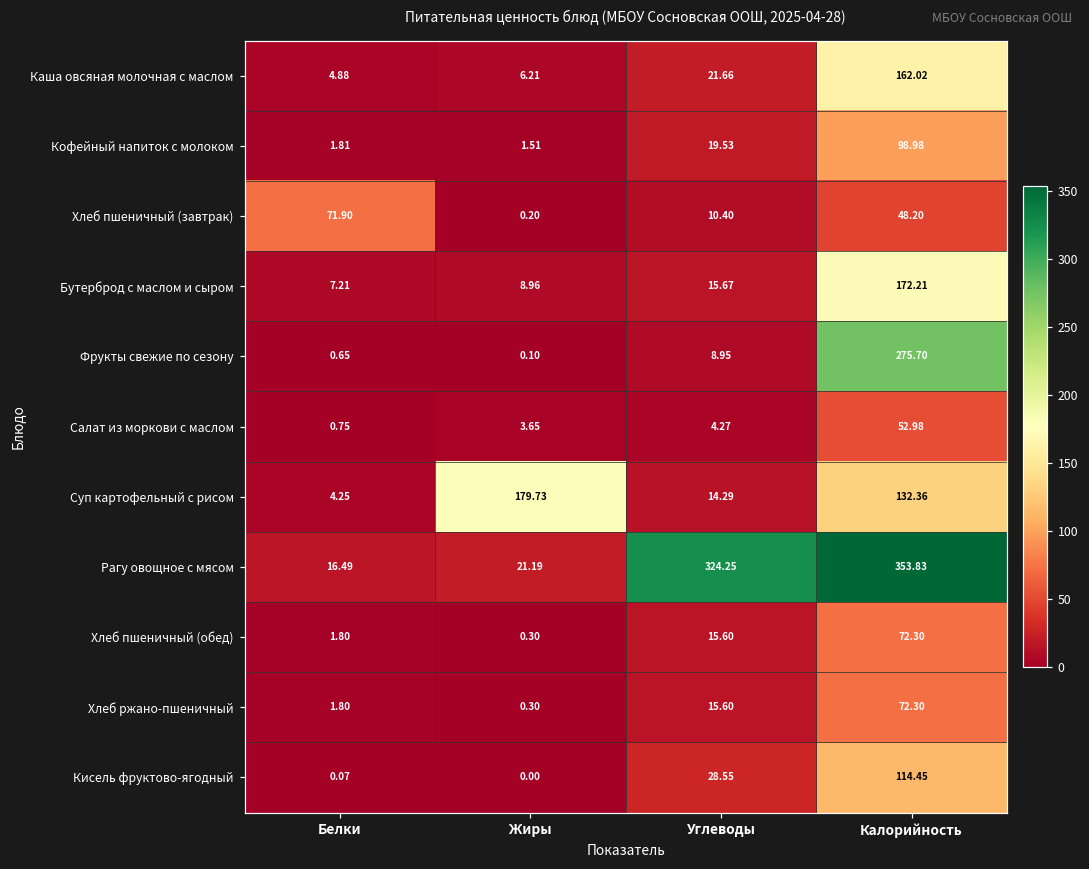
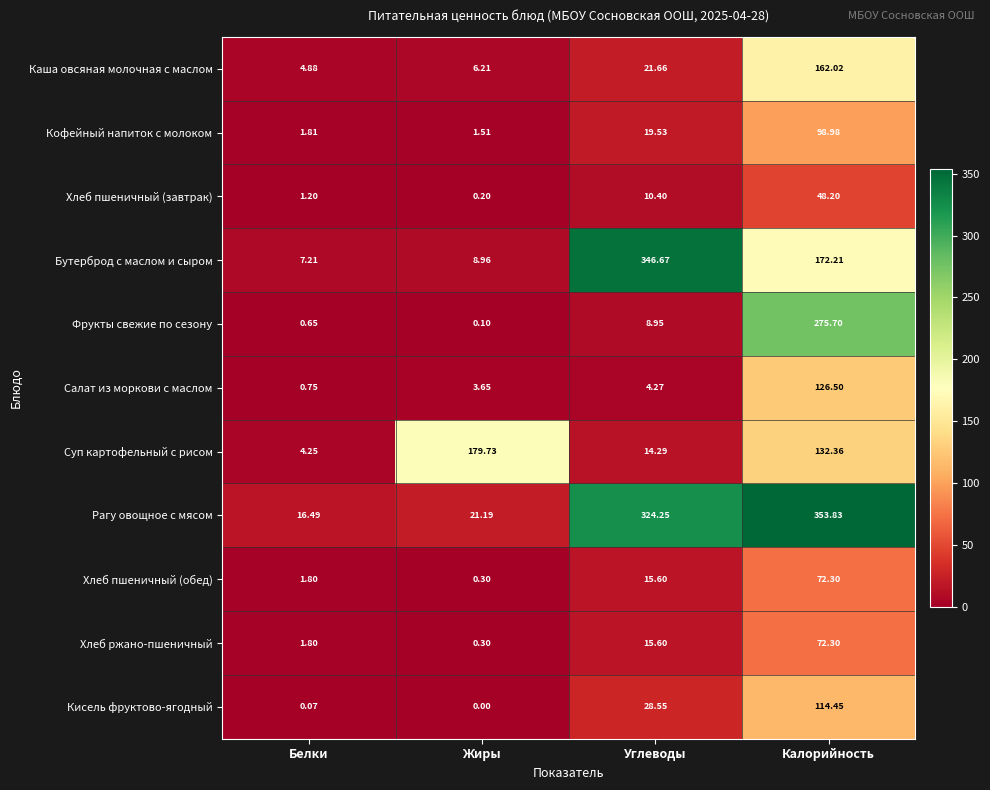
Хлеб пшеничный (завтрак), Белки: 71.90 -> 1.20
Бутерброд с маслом и сыром, Углеводы: 15.67 -> 346.67
Салат из моркови с маслом, Калорийность: 52.98 -> 126.50
